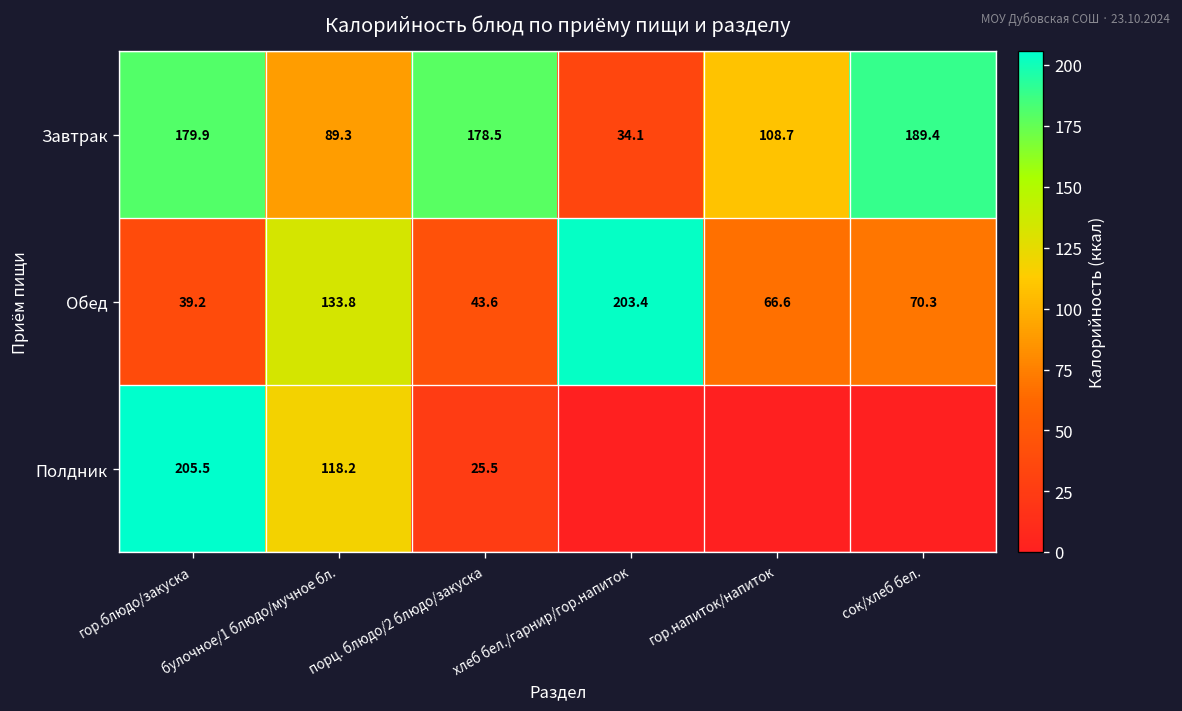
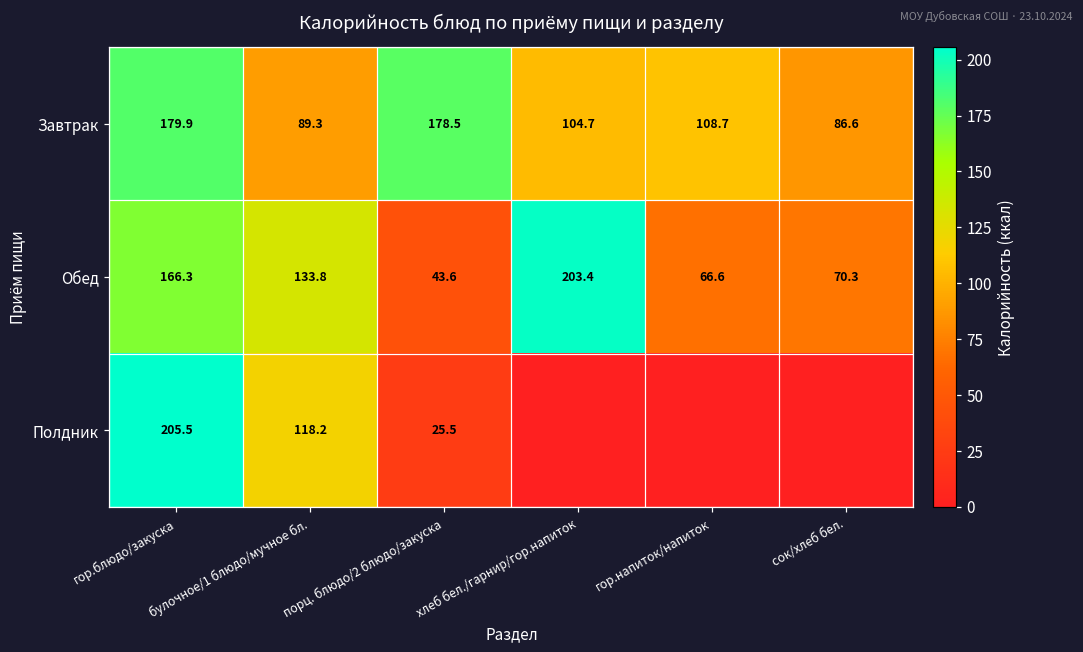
Завтрак, хлеб бел./гарнир/гор.напиток: 34.1 -> 104.7
Завтрак, сок/хлеб бел.: 189.4 -> 86.6
Обед, гор.блюдо/закуска: 39.2 -> 166.3
